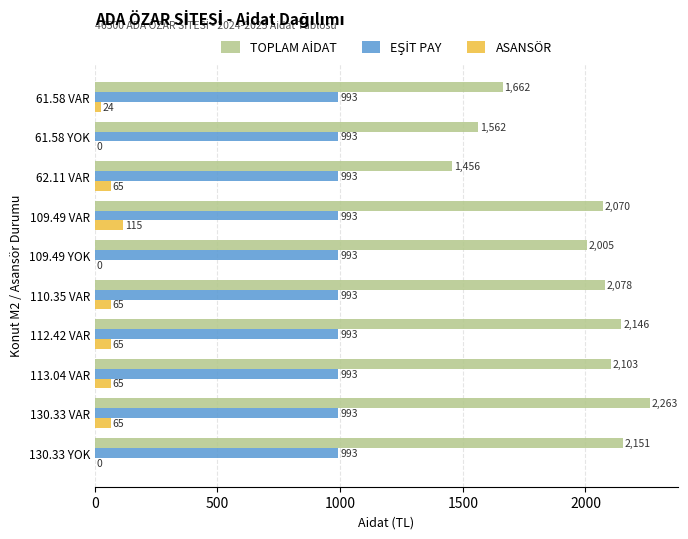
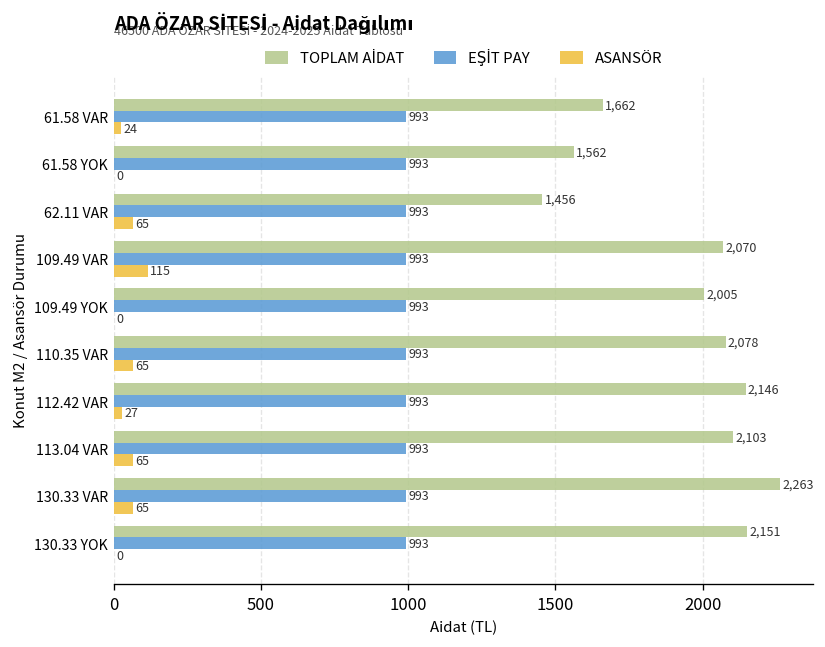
ASANSÖR, 112.42 VAR: 65 -> 27
